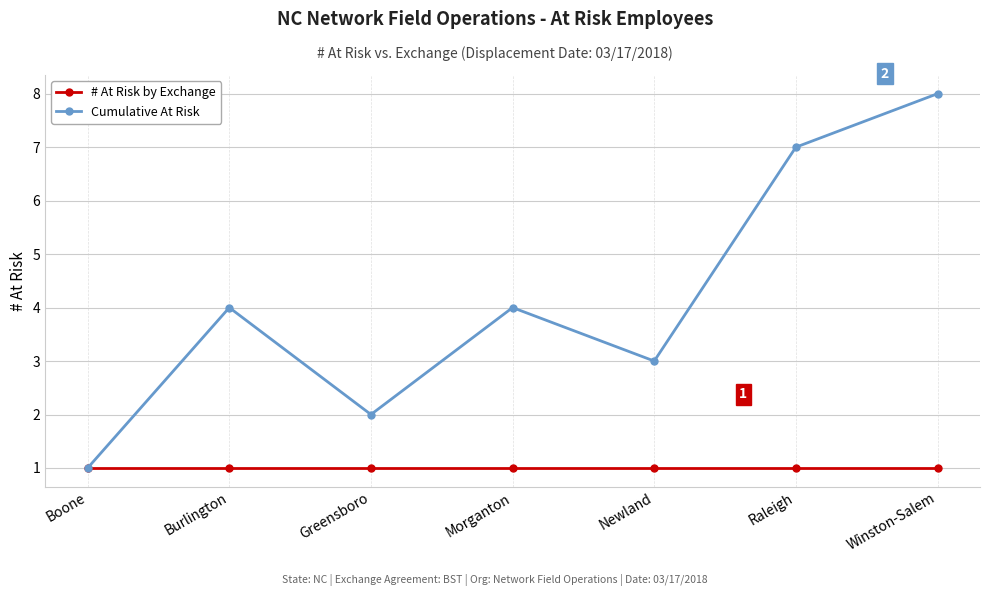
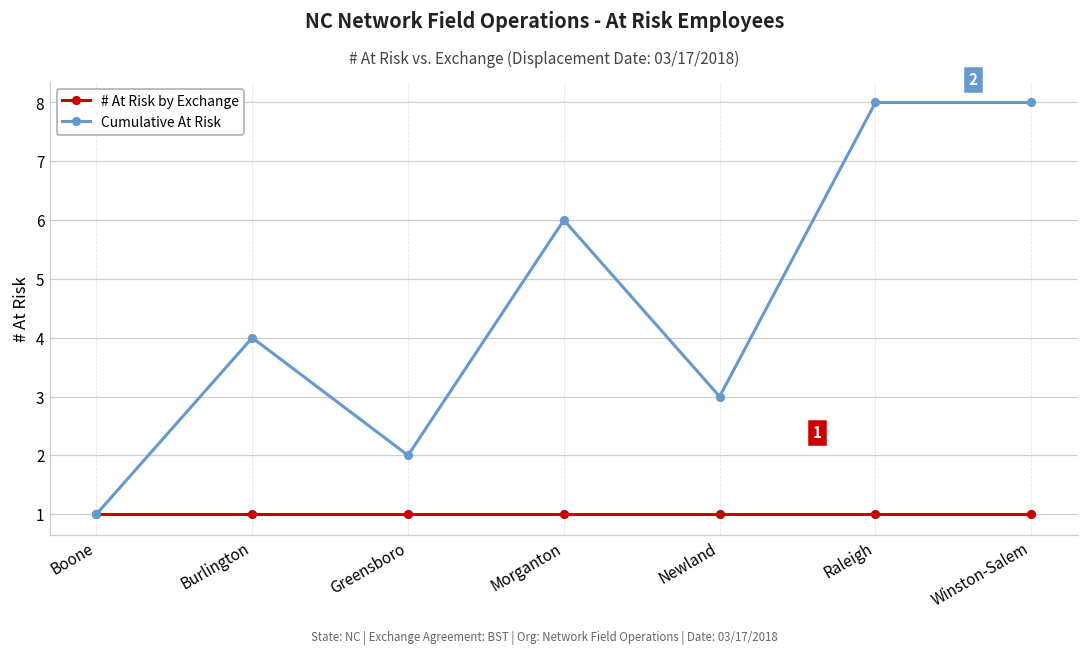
Cumulative At Risk, Morganton: 4 -> 6
Cumulative At Risk, Raleigh: 7 -> 8
